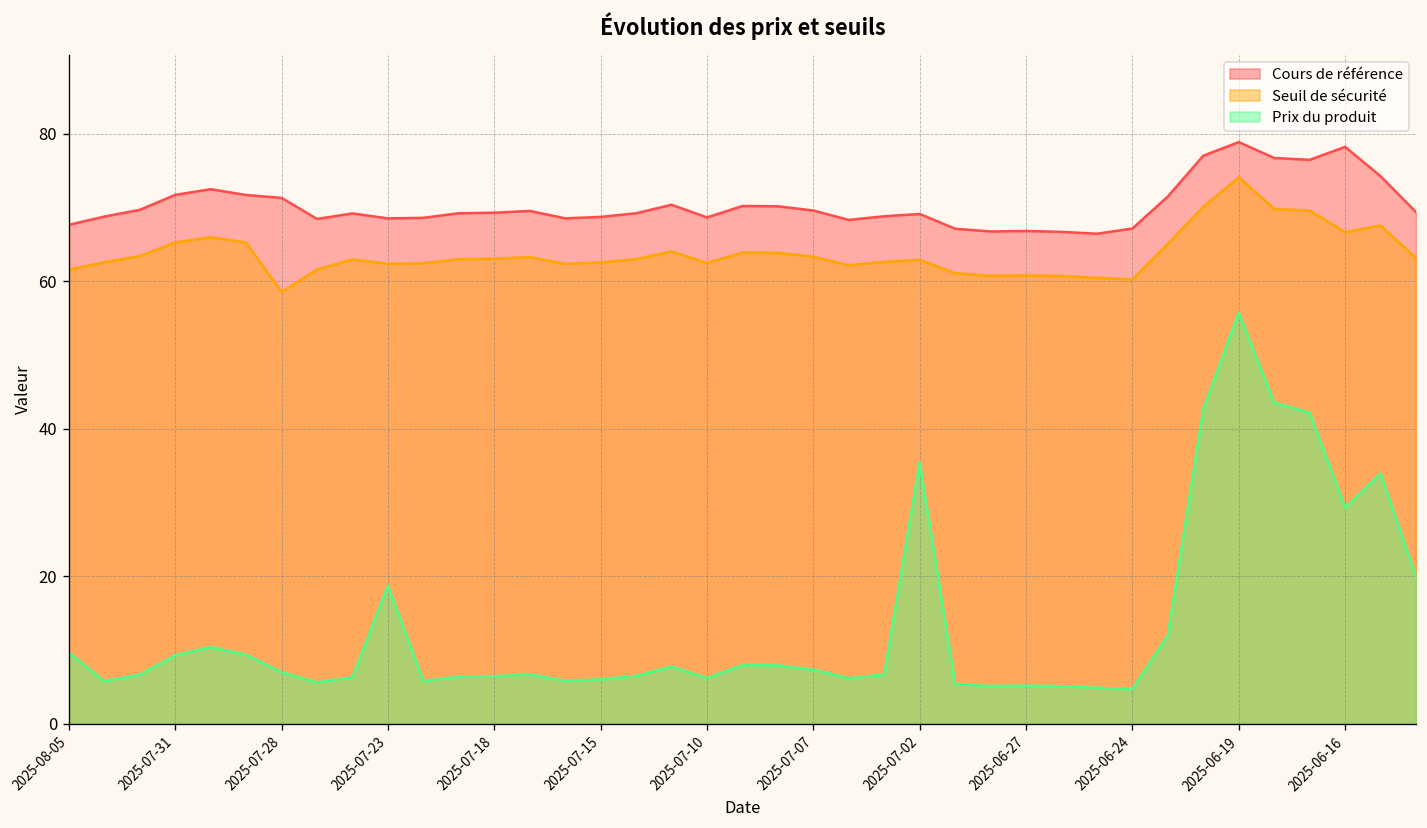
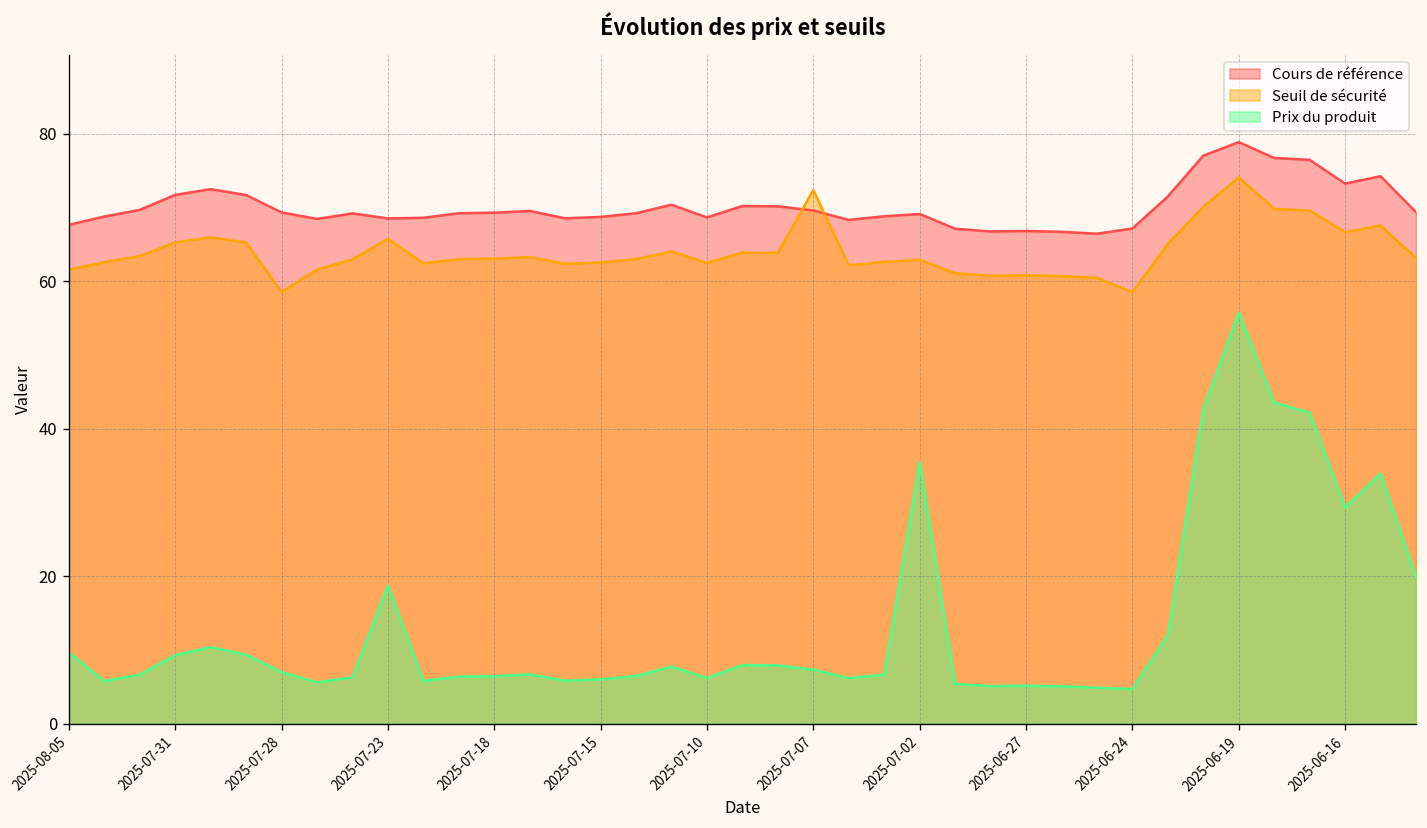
Cours de référence, 2025-07-28: 71 -> 69
Seuil de sécurité, 2025-07-23: 62 -> 66
Seuil de sécurité, 2025-07-07: 63 -> 72
Seuil de sécurité, 2025-06-24: 60 -> 59
Cours de référence, 2025-06-16: 78 -> 73
